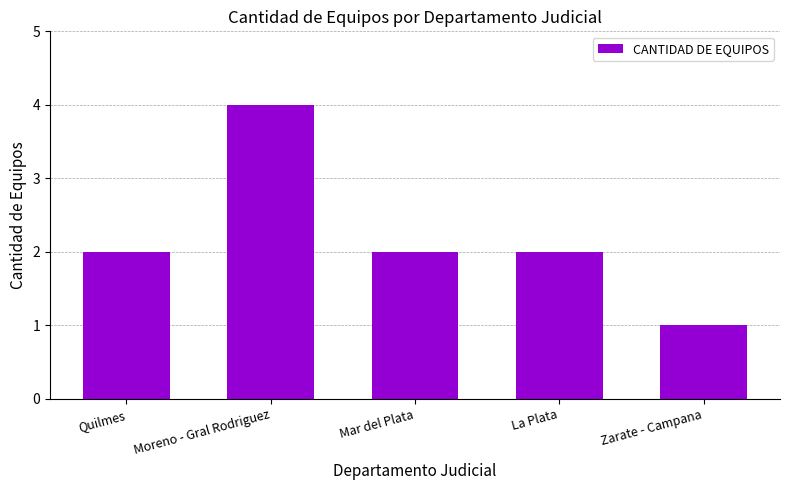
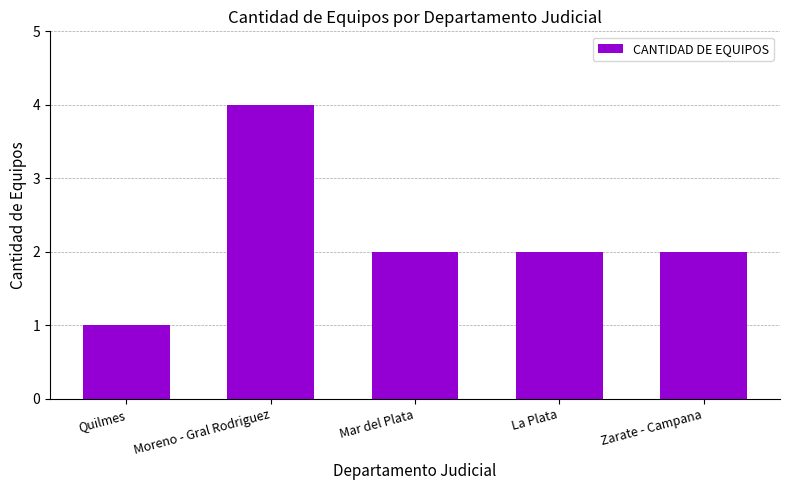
Quilmes: 2 -> 1
Zarate - Campana: 1 -> 2
